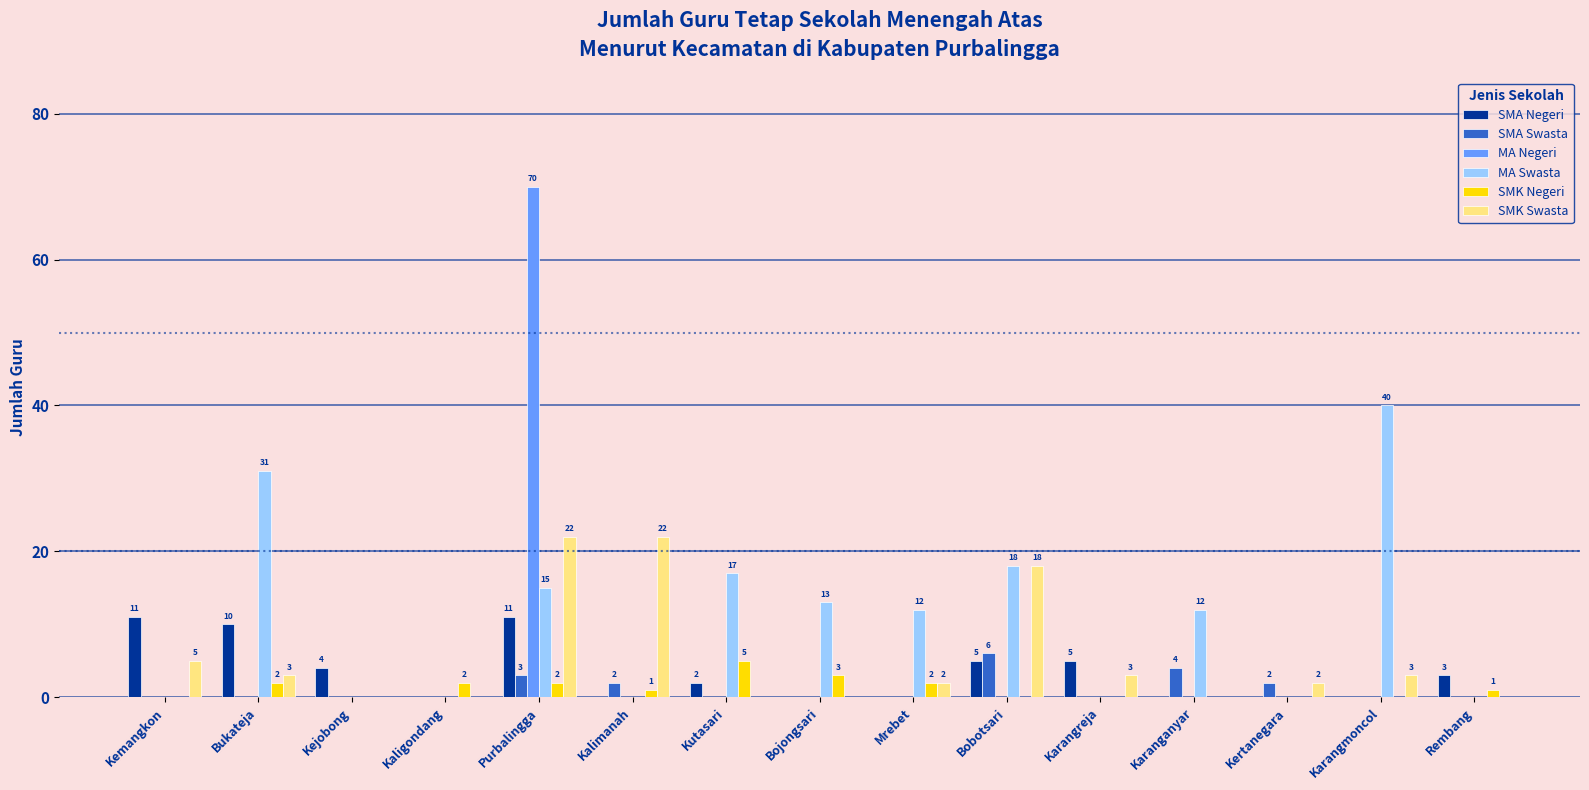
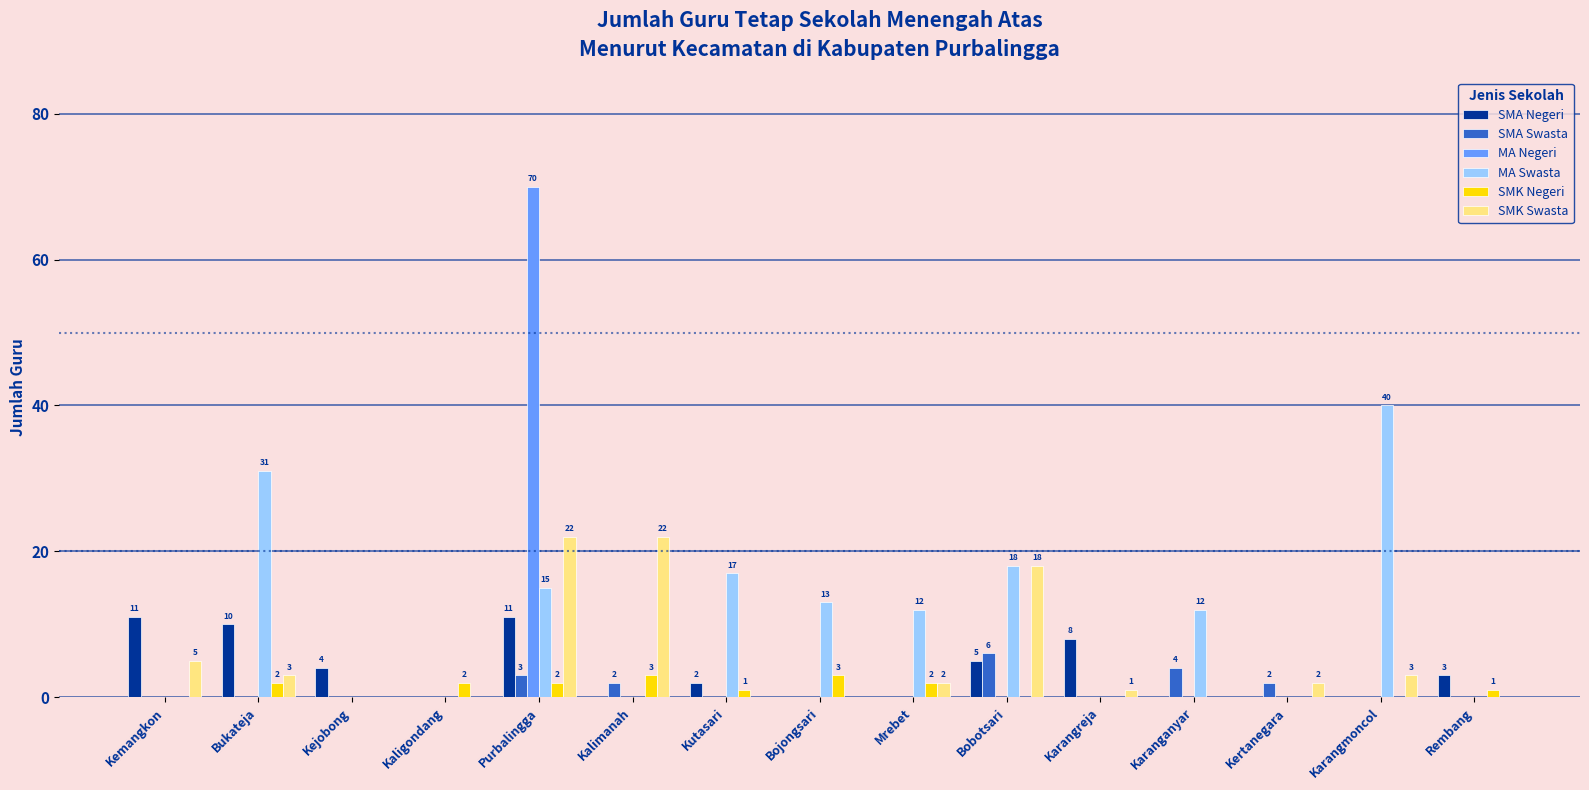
SMK Negeri, Kalimanah: 1 -> 3
SMK Negeri, Kutasari: 5 -> 1
SMA Negeri, Karangreja: 5 -> 8
SMK Swasta, Karangreja: 3 -> 1
